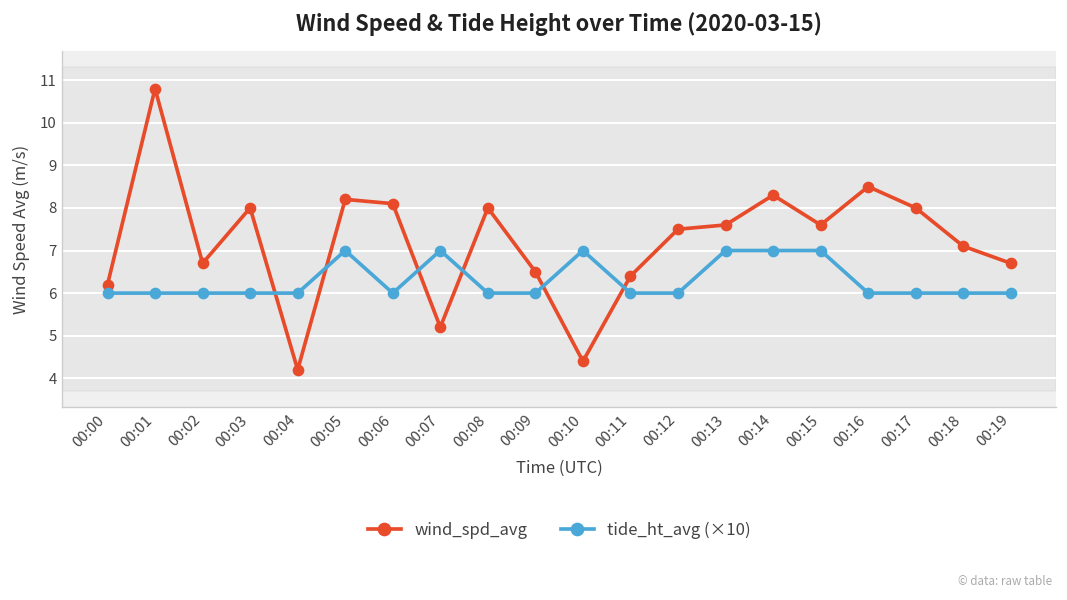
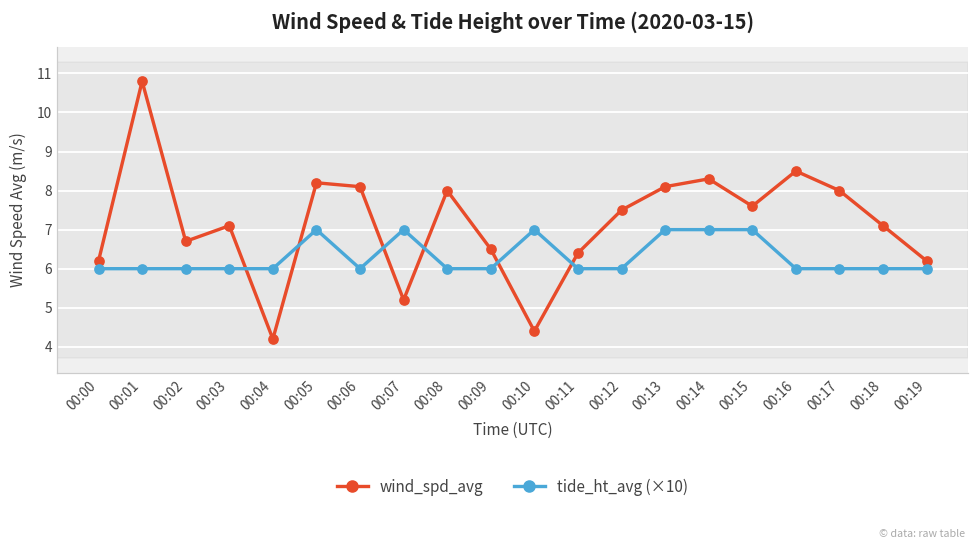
wind_spd_avg, 00:03: 8.0 -> 7.1
wind_spd_avg, 00:13: 7.6 -> 8.1
wind_spd_avg, 00:19: 6.7 -> 6.2
